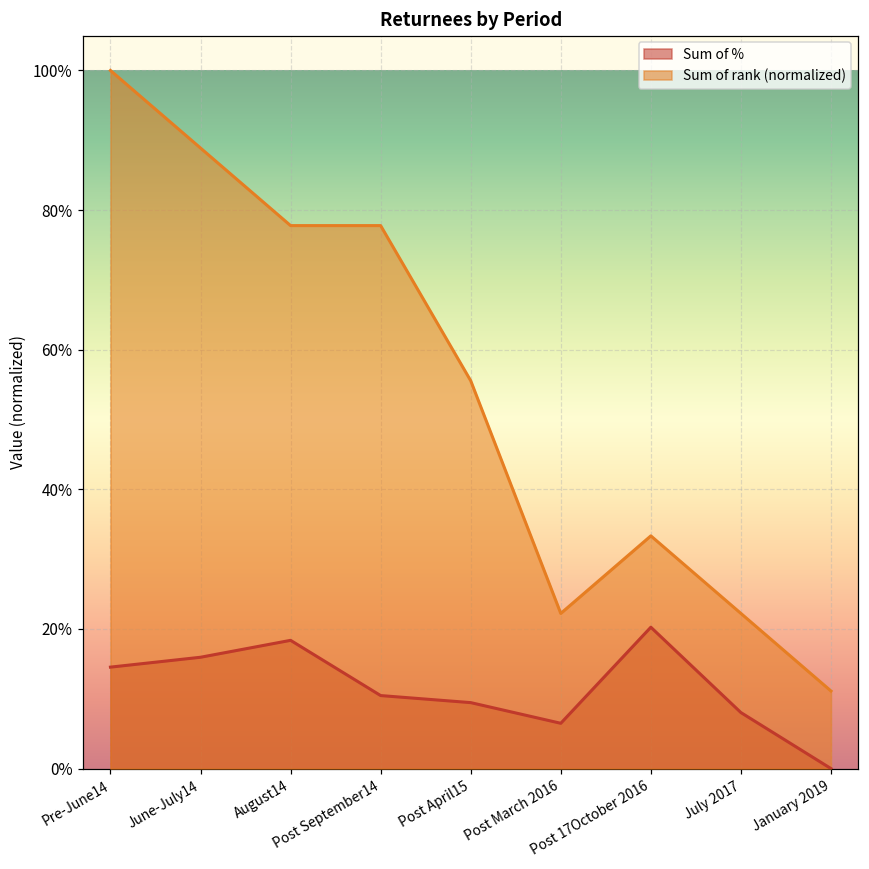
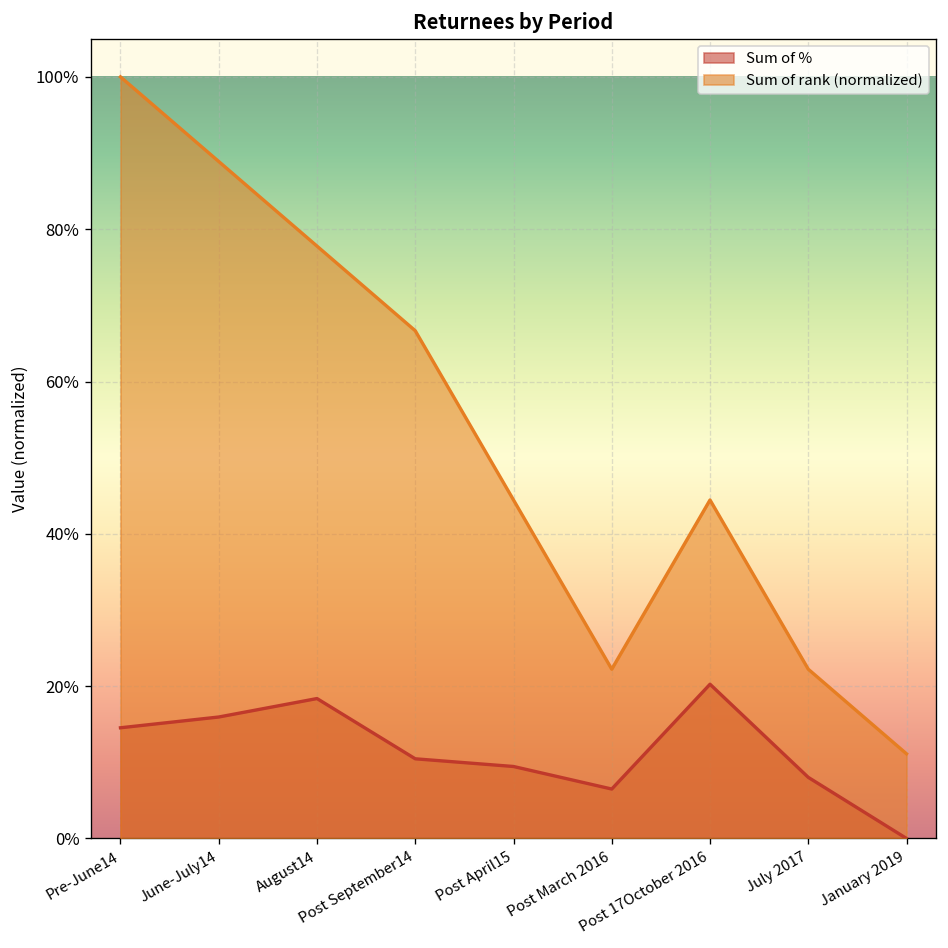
Sum of rank (normalized), Post September14: 78% -> 67%
Sum of rank (normalized), Post April15: 56% -> 44%
Sum of rank (normalized), Post 17October 2016: 33% -> 44%
